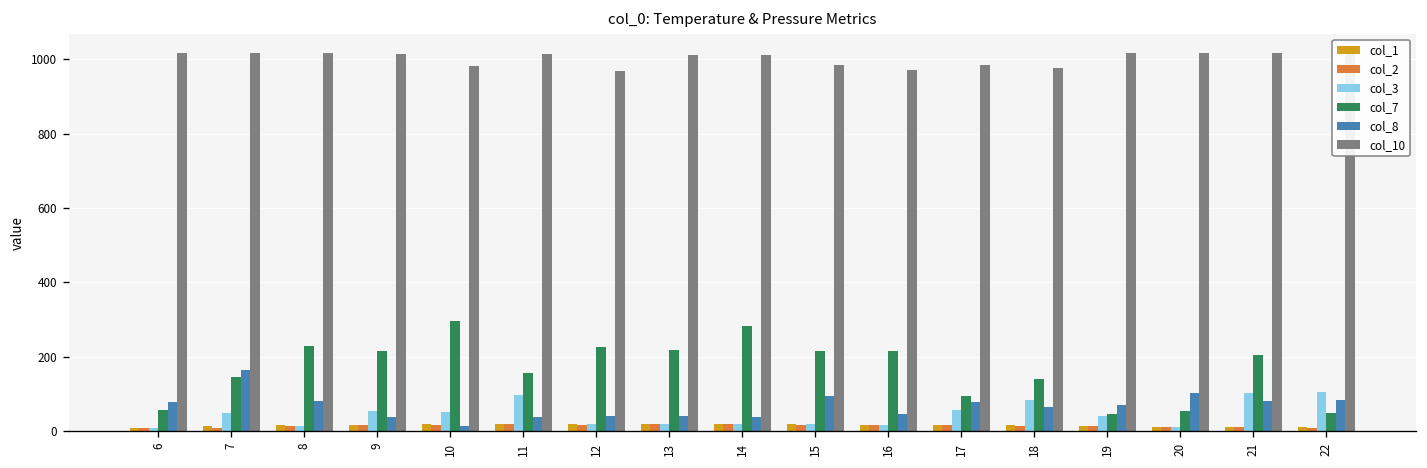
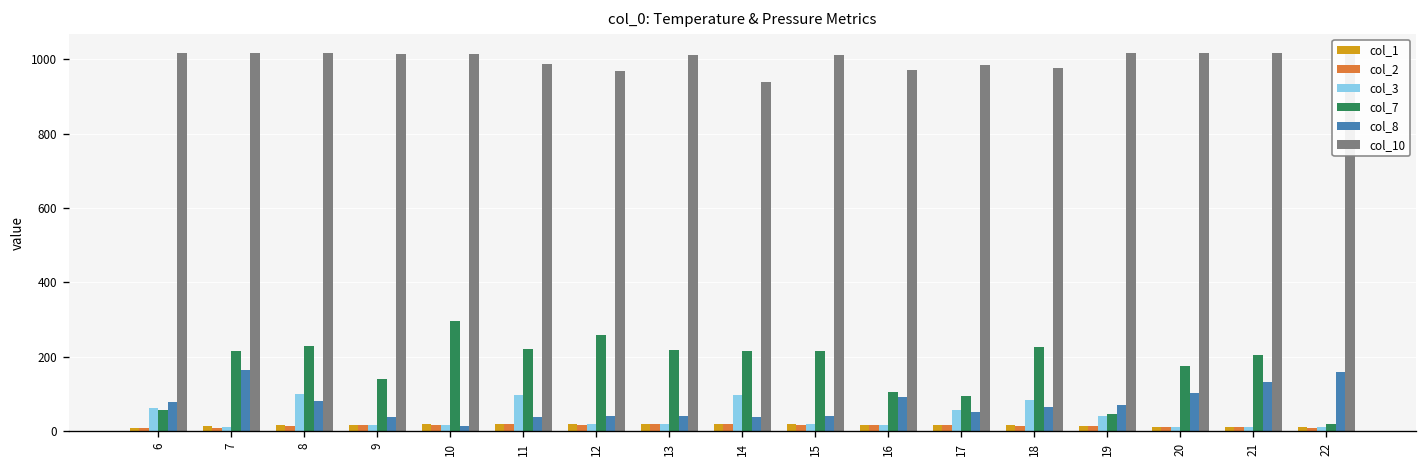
col_3, 6: 10 -> 60
col_3, 7: 50 -> 10
col_7, 7: 150 -> 210
col_3, 8: 10 -> 100
col_3, 9: 60 -> 20
col_7, 9: 220 -> 140
col_3, 10: 50 -> 20
col_10, 10: 980 -> 1010
col_7, 11: 160 -> 220
col_10, 11: 1010 -> 990
col_7, 12: 230 -> 260
col_3, 14: 20 -> 100
col_7, 14: 280 -> 210
col_10, 14: 1010 -> 940
col_8, 15: 100 -> 40
col_10, 15: 980 -> 1010
col_7, 16: 220 -> 110
col_8, 16: 50 -> 90
col_8, 17: 80 -> 50
col_7, 18: 140 -> 230
col_7, 20: 50 -> 170
col_3, 21: 100 -> 10
col_8, 21: 80 -> 130
col_3, 22: 100 -> 10
col_7, 22: 50 -> 20
col_8, 22: 80 -> 160
